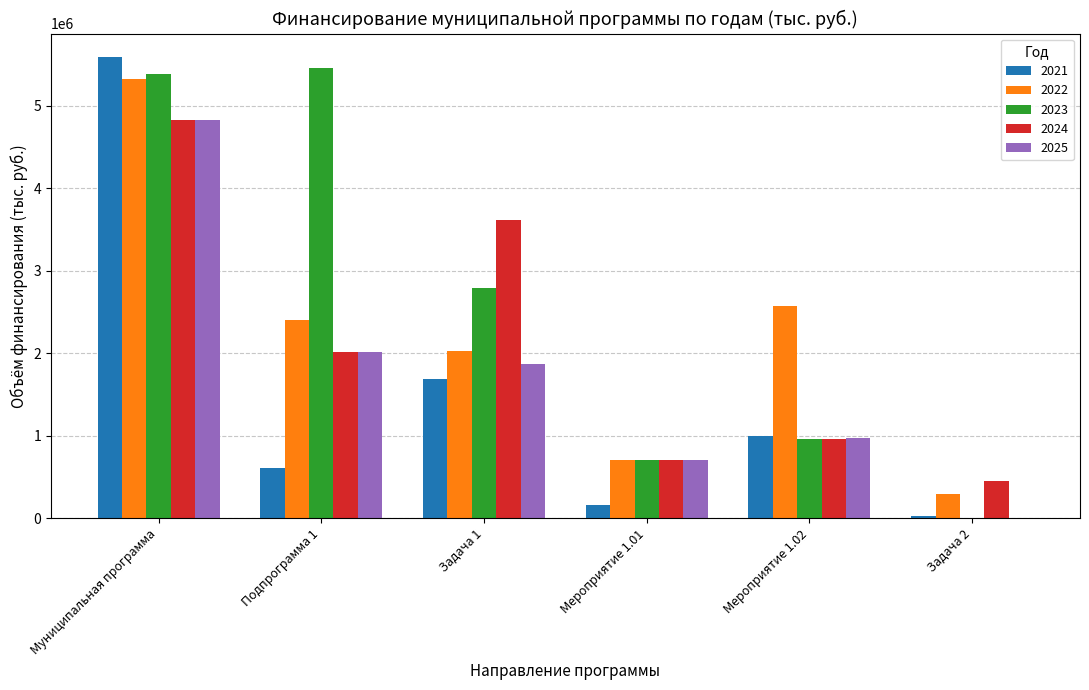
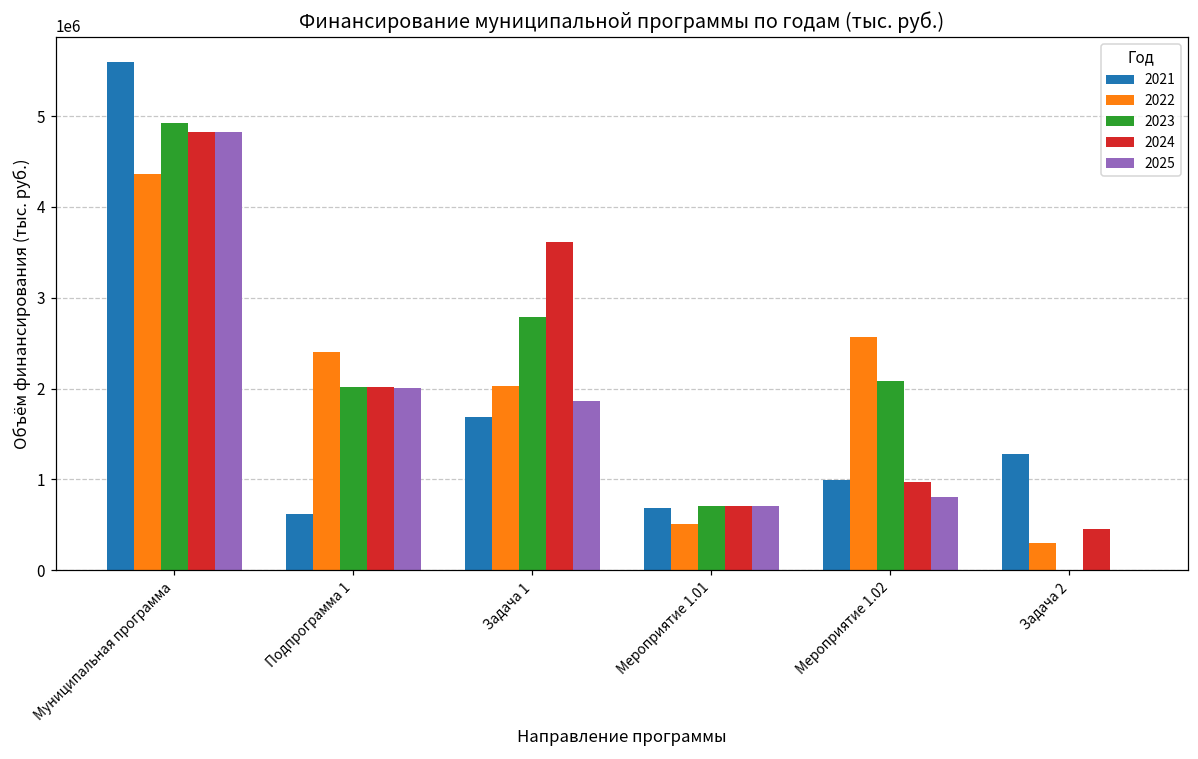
2022, Муниципальная программа: 5300000 -> 4400000
2023, Муниципальная программа: 5400000 -> 4900000
2023, Подпрограмма 1: 5500000 -> 2000000
2021, Мероприятие 1.01: 200000 -> 700000
2022, Мероприятие 1.01: 700000 -> 500000
2023, Мероприятие 1.02: 1000000 -> 2100000
2025, Мероприятие 1.02: 1000000 -> 800000
2021, Задача 2: 0 -> 1300000
